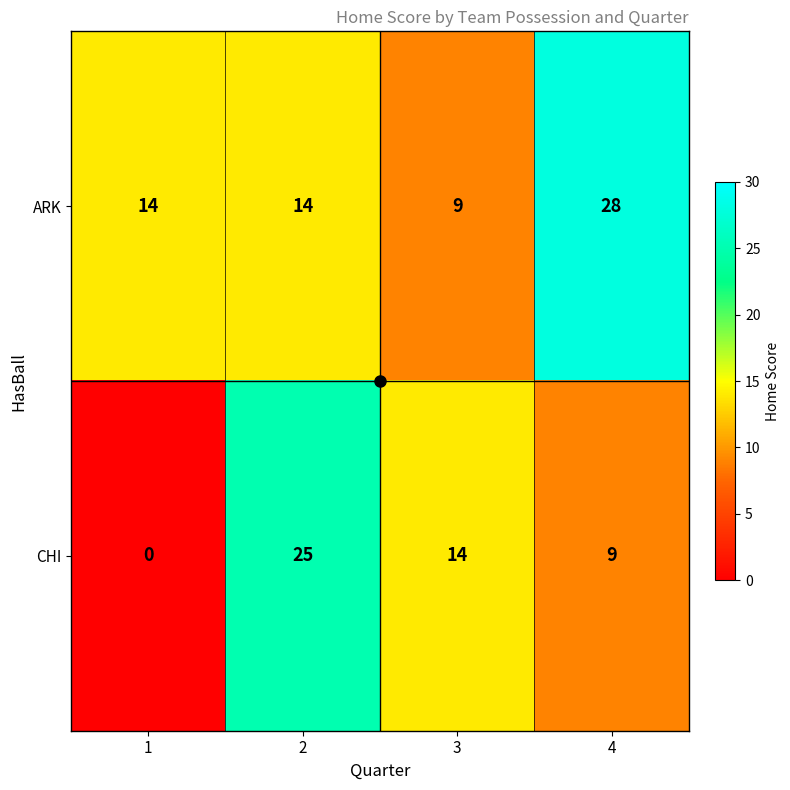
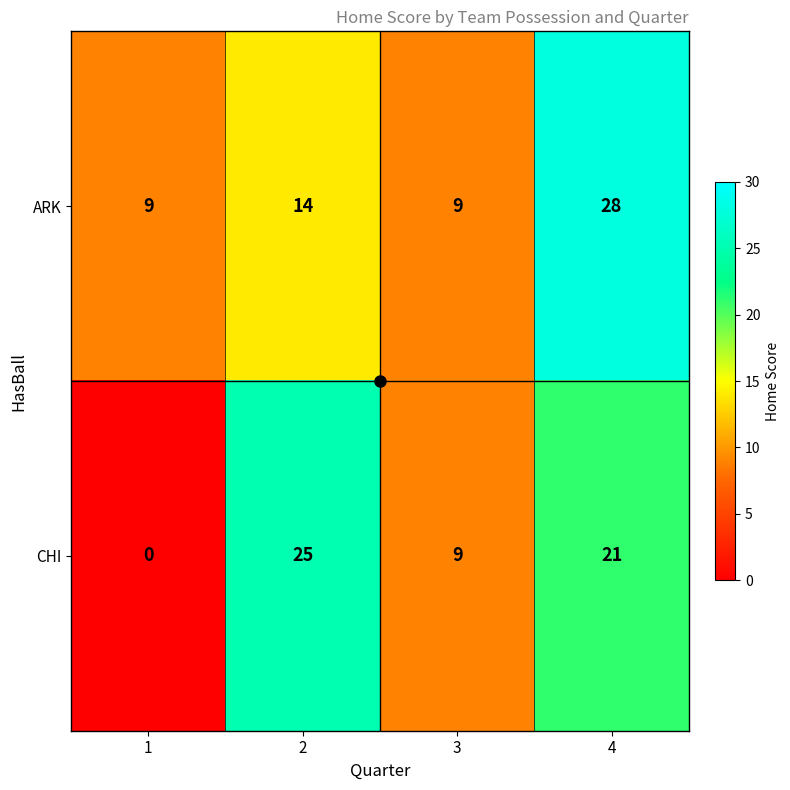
ARK, 1: 14 -> 9
CHI, 3: 14 -> 9
CHI, 4: 9 -> 21
